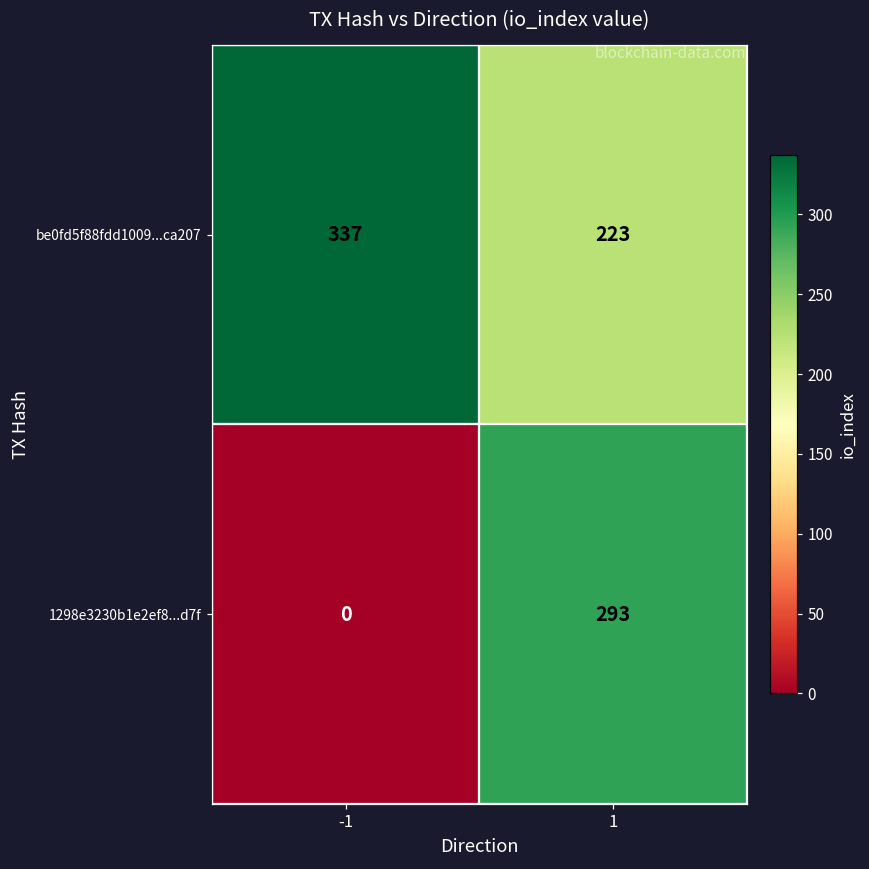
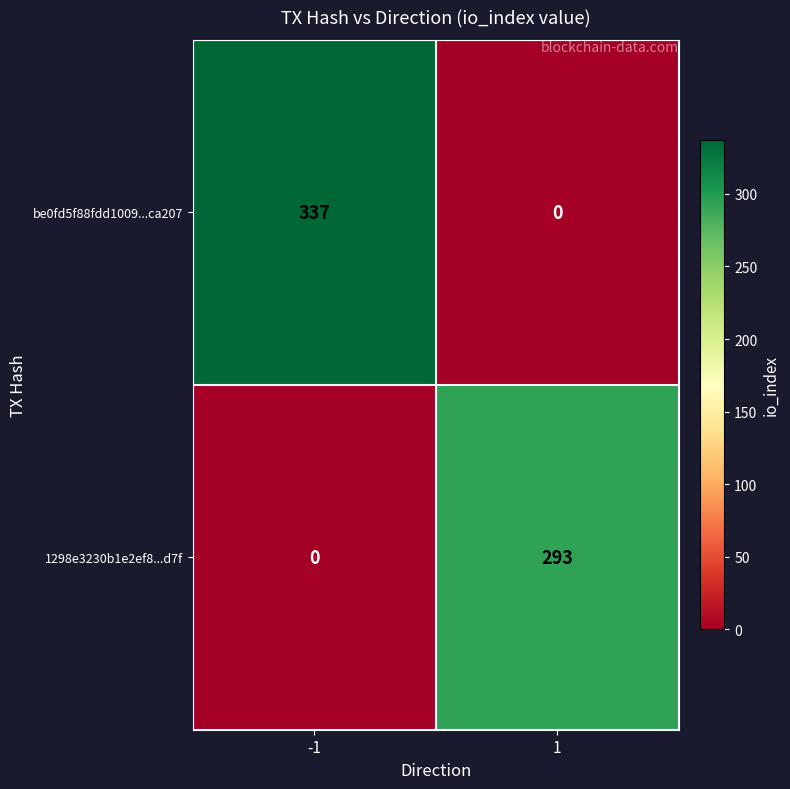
be0fd5f88fdd1009...ca207, 1: 223 -> 0
